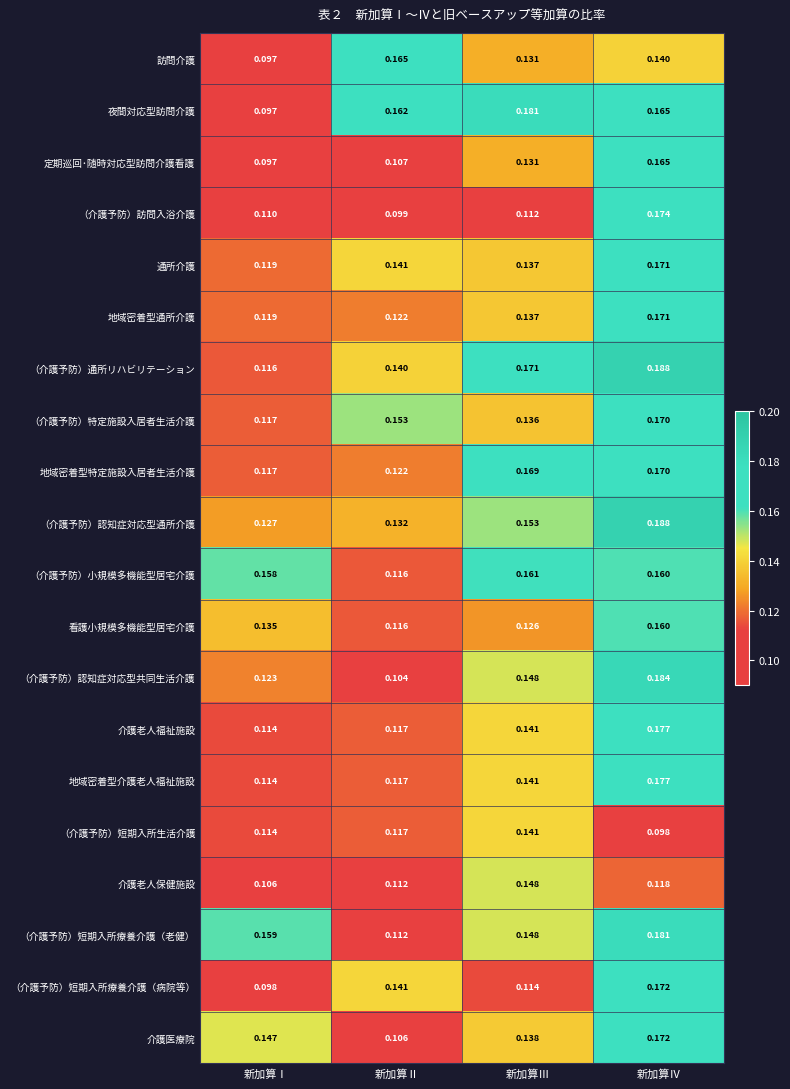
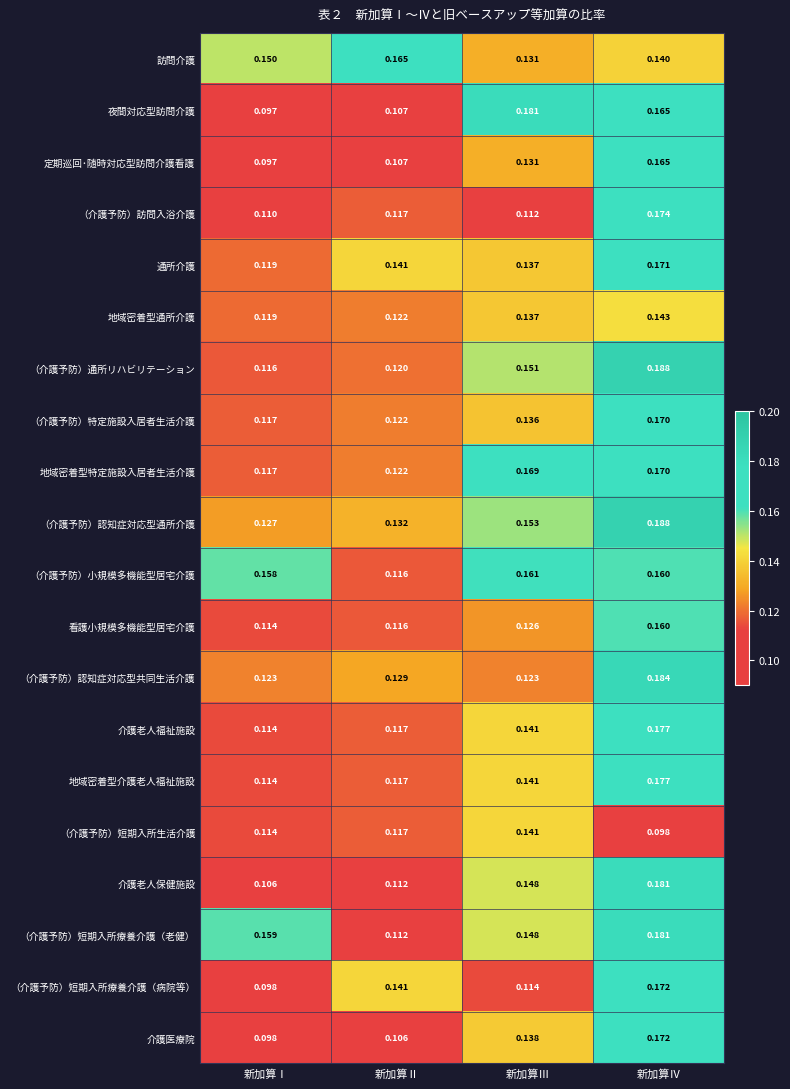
訪問介護, 新加算Ⅰ: 0.097 -> 0.150
夜間対応型訪問介護, 新加算Ⅱ: 0.162 -> 0.107
（介護予防）訪問入浴介護, 新加算Ⅱ: 0.099 -> 0.117
地域密着型通所介護, 新加算Ⅳ: 0.171 -> 0.143
（介護予防）通所リハビリテーション, 新加算Ⅱ: 0.140 -> 0.120
（介護予防）通所リハビリテーション, 新加算Ⅲ: 0.171 -> 0.151
（介護予防）特定施設入居者生活介護, 新加算Ⅱ: 0.153 -> 0.122
看護小規模多機能型居宅介護, 新加算Ⅰ: 0.135 -> 0.114
（介護予防）認知症対応型共同生活介護, 新加算Ⅱ: 0.104 -> 0.129
（介護予防）認知症対応型共同生活介護, 新加算Ⅲ: 0.148 -> 0.123
介護老人保健施設, 新加算Ⅳ: 0.118 -> 0.181
介護医療院, 新加算Ⅰ: 0.147 -> 0.098
